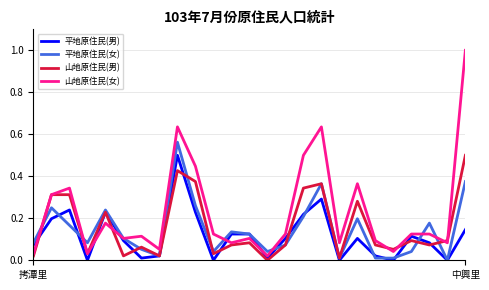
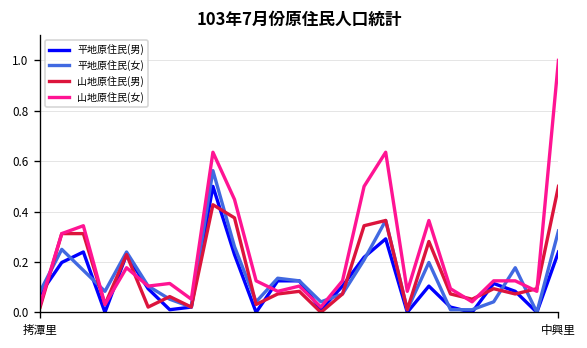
平地原住民(男), 中興里: 0.15 -> 0.24
平地原住民(女), 中興里: 0.38 -> 0.32
